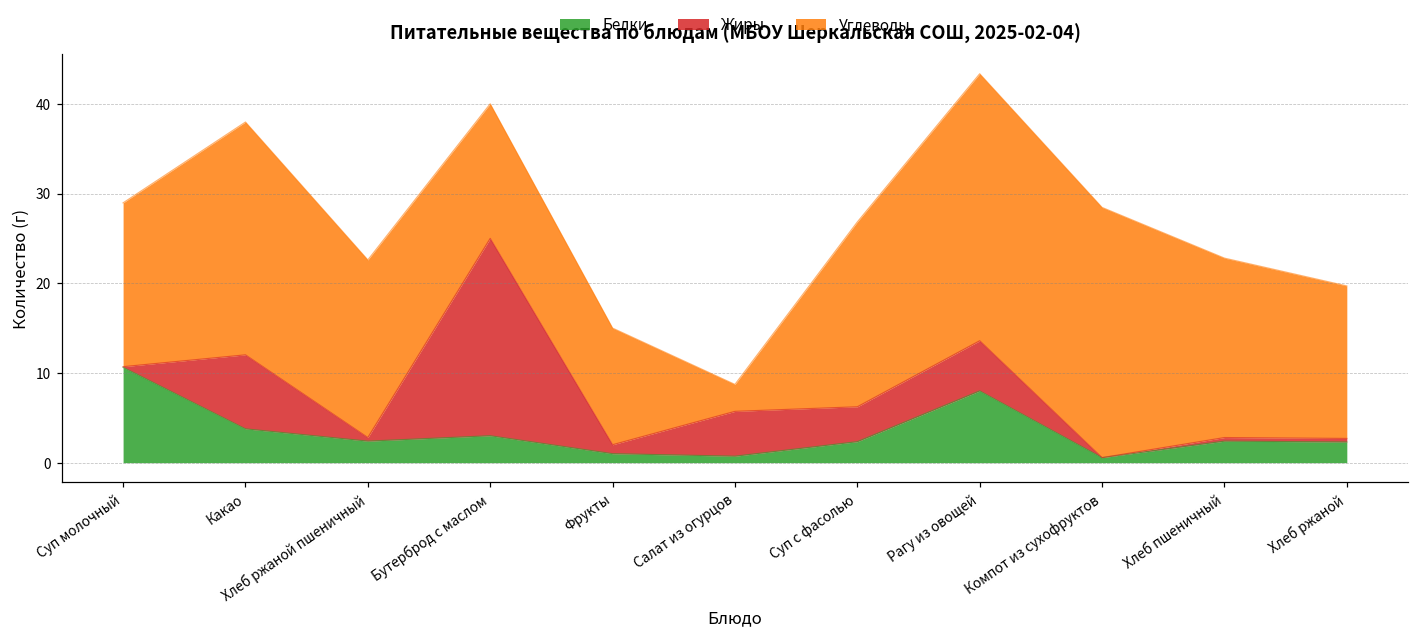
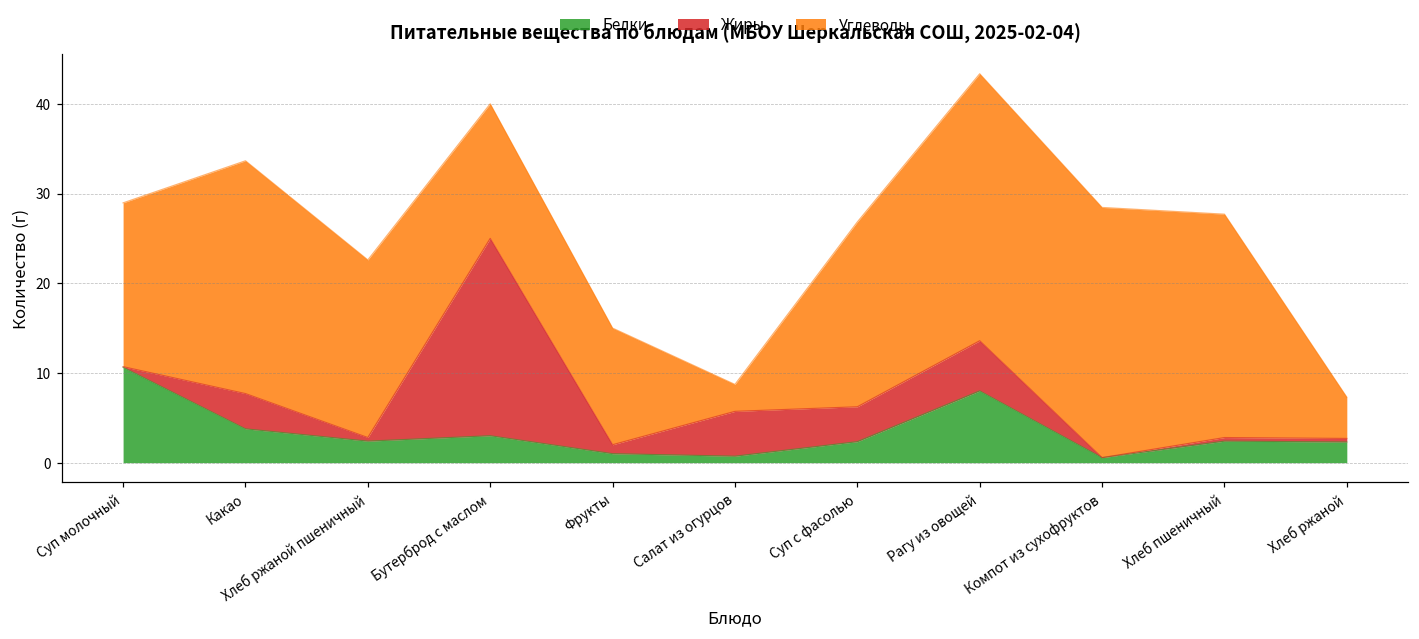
Жиры, Какао: 8 -> 4
Углеводы, Хлеб пшеничный: 20 -> 25
Углеводы, Хлеб ржаной: 17 -> 5
